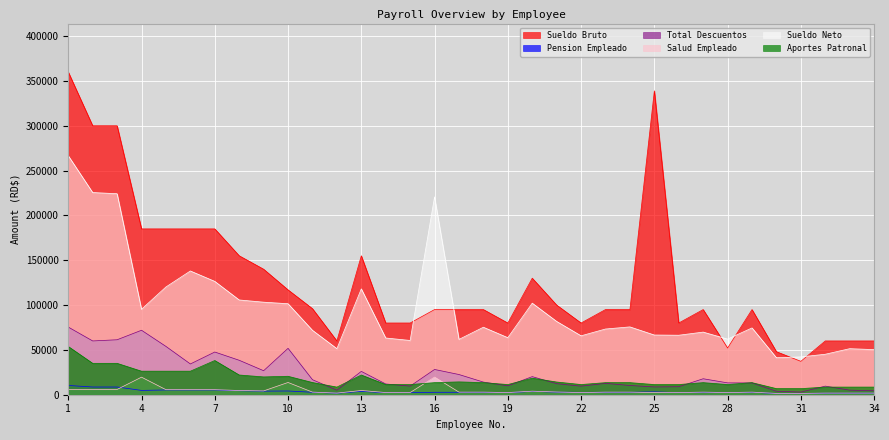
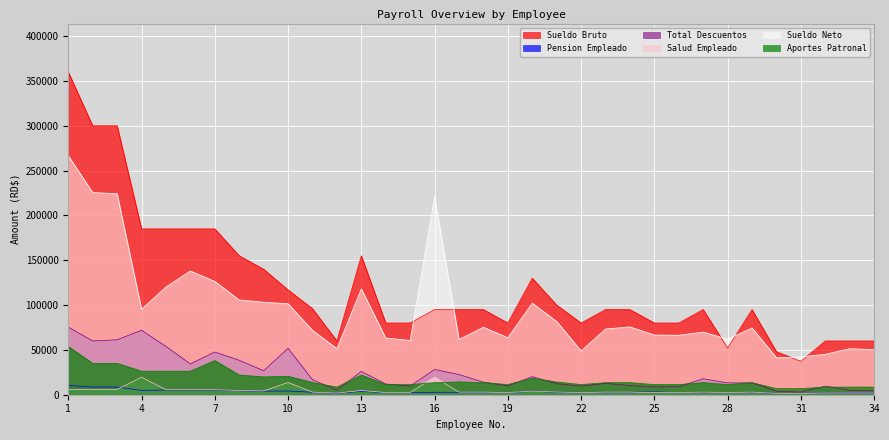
Sueldo Neto, 22: 70000 -> 50000
Sueldo Bruto, 25: 340000 -> 80000
